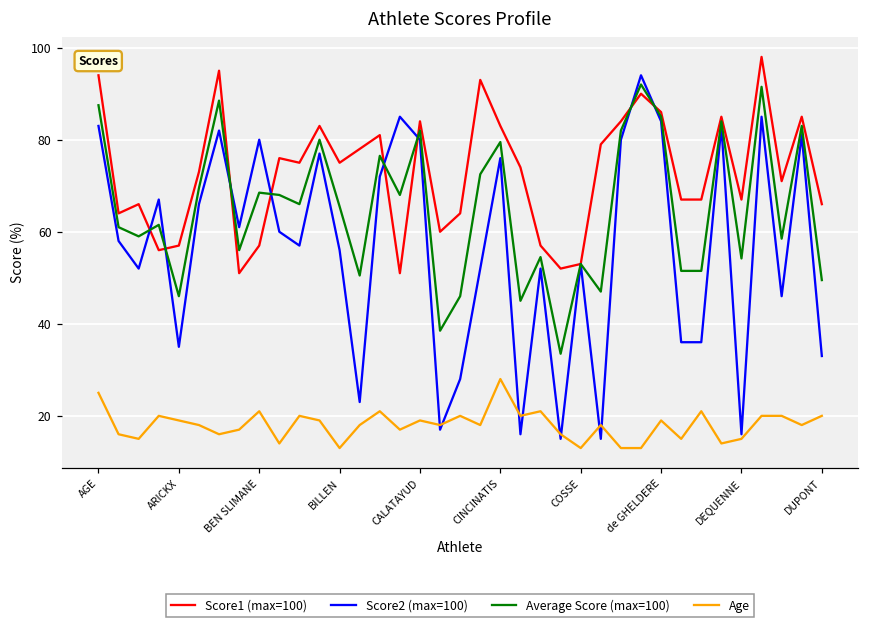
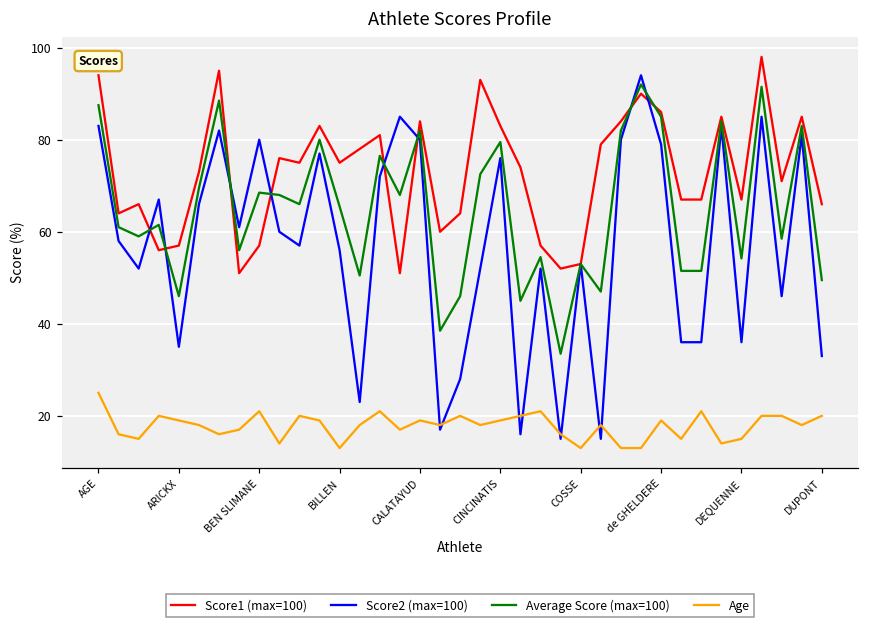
Age, CINCINATIS: 28 -> 19
Score2 (max=100), de GHELDERE: 84 -> 79
Score2 (max=100), DEQUENNE: 16 -> 36
